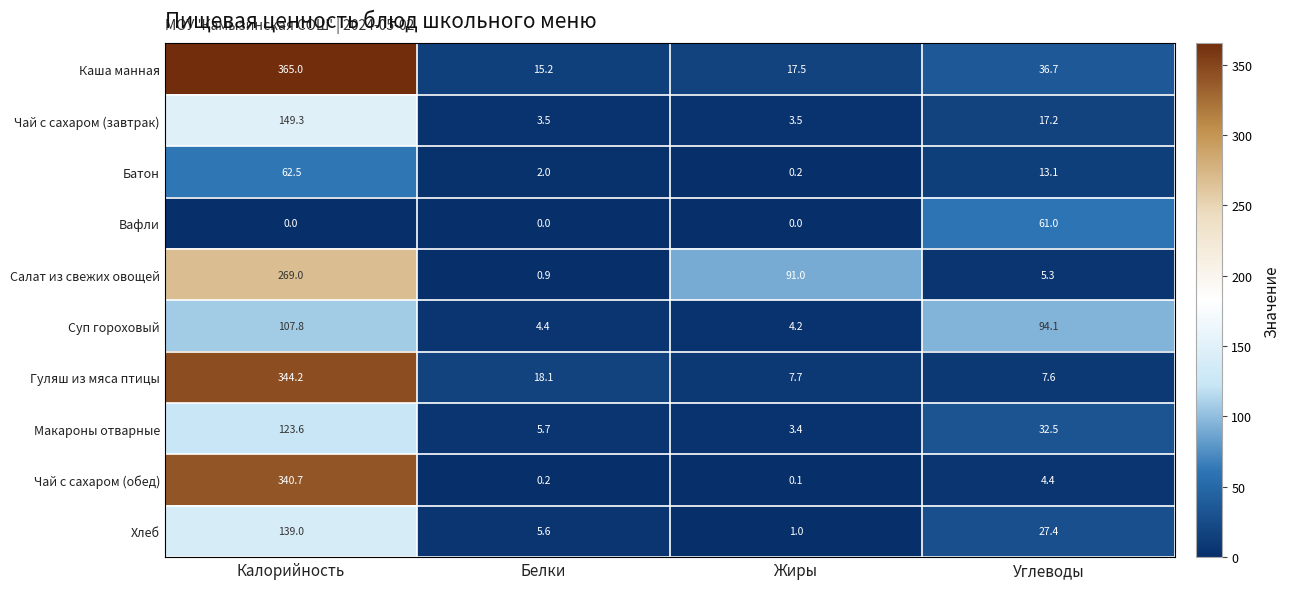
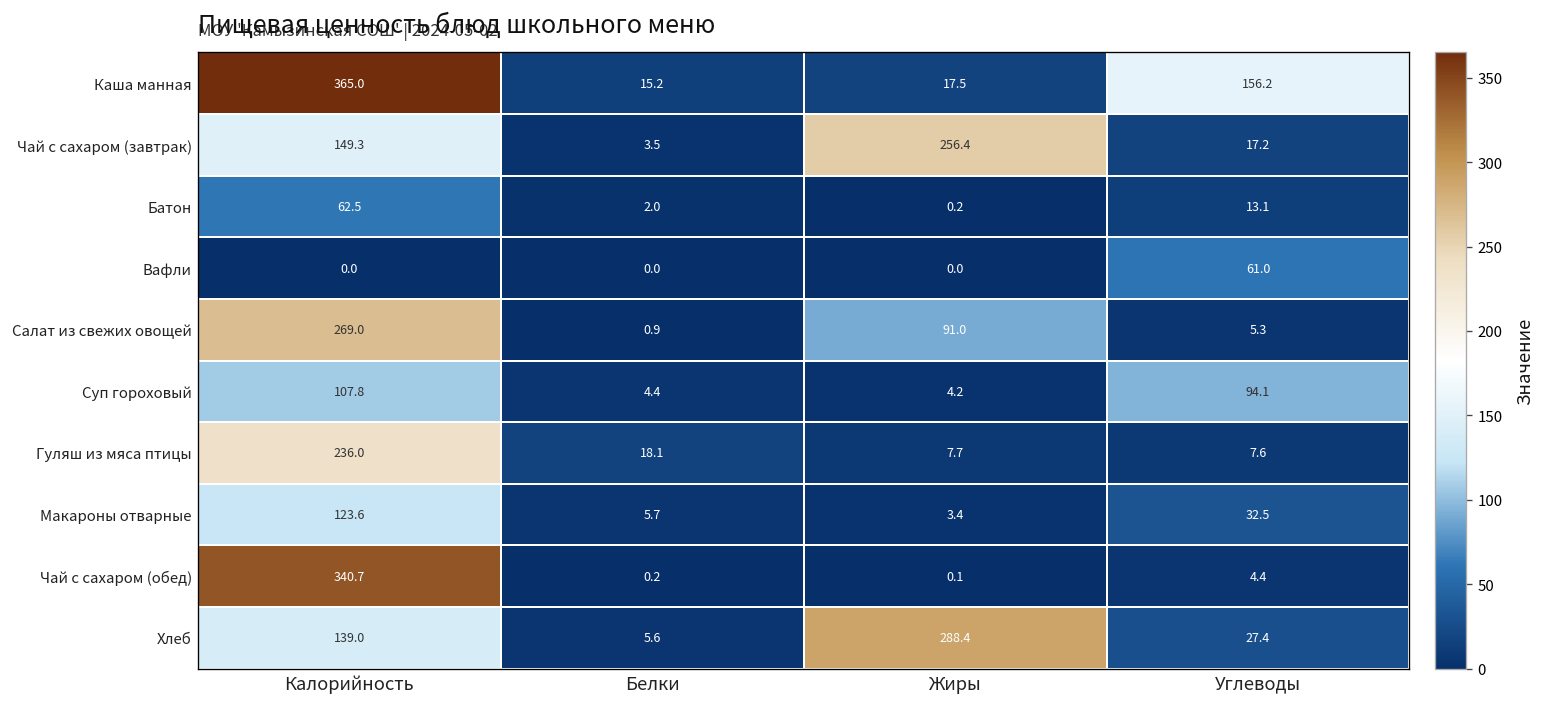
Каша манная, Углеводы: 36.7 -> 156.2
Чай с сахаром (завтрак), Жиры: 3.5 -> 256.4
Гуляш из мяса птицы, Калорийность: 344.2 -> 236.0
Хлеб, Жиры: 1.0 -> 288.4
